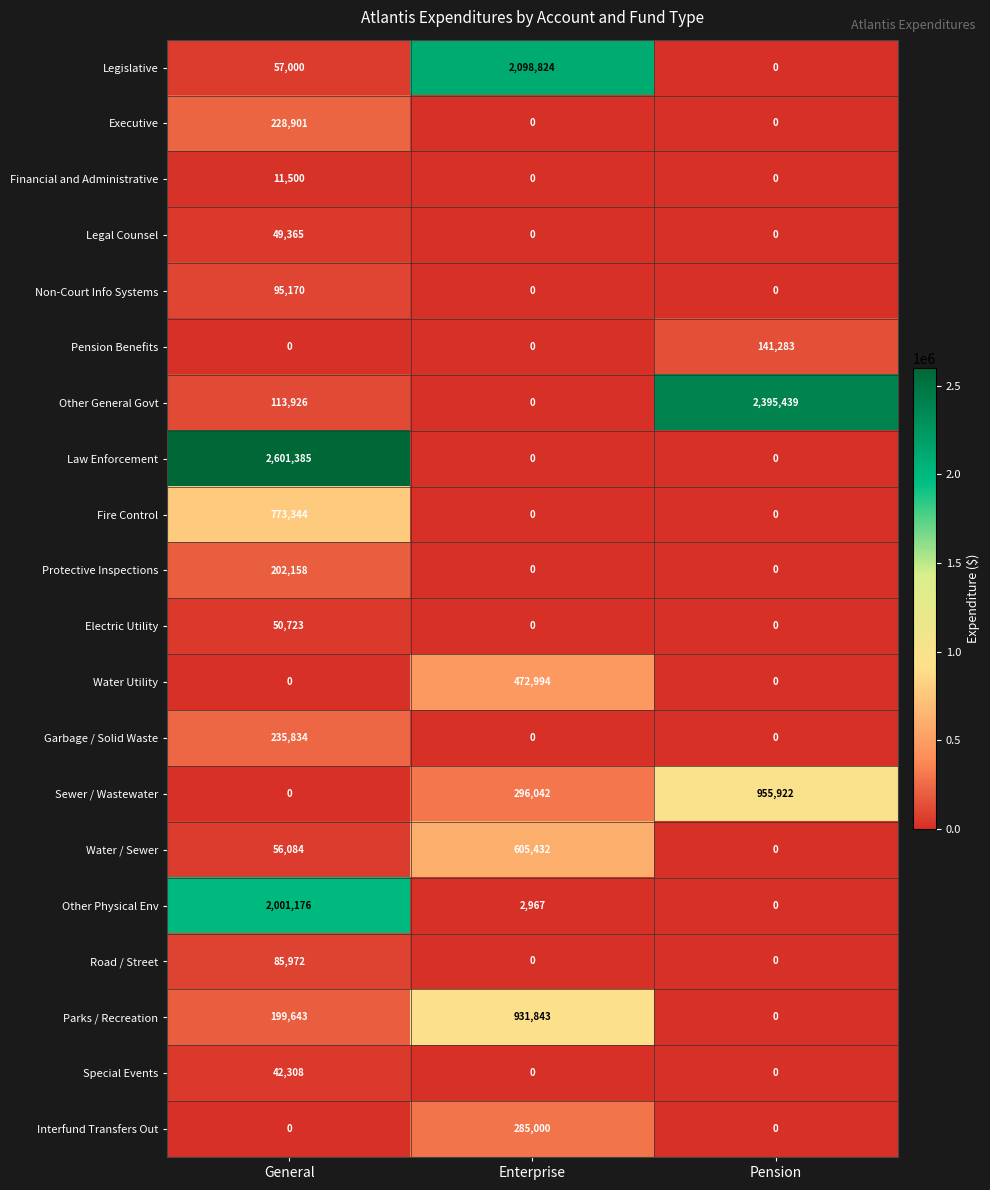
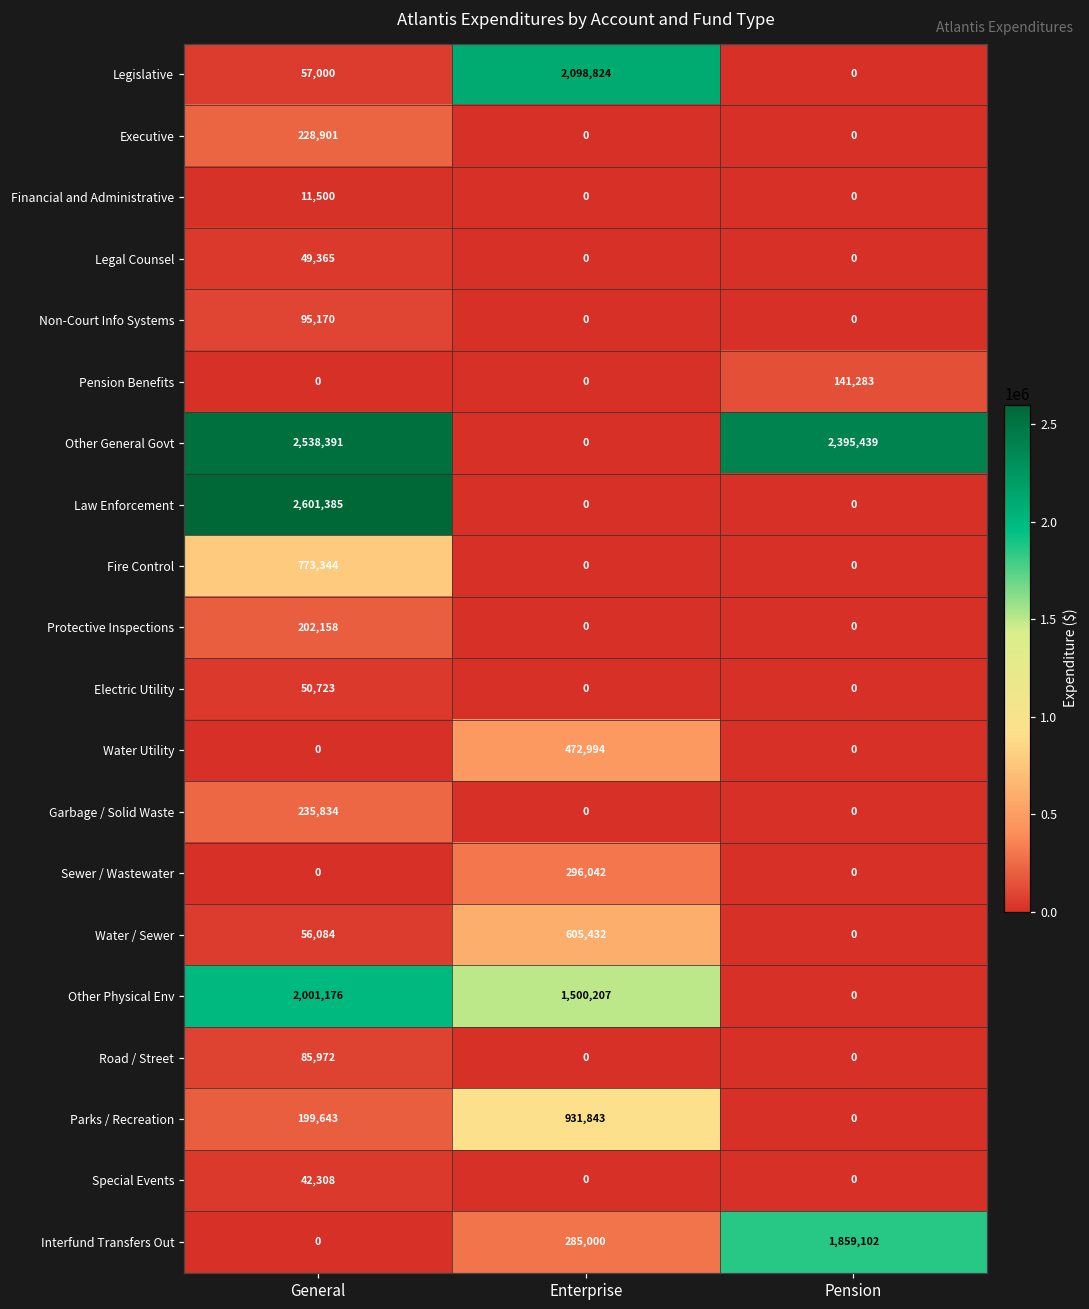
Other General Govt, General: 113,926 -> 2,538,391
Sewer / Wastewater, Pension: 955,922 -> 0
Other Physical Env, Enterprise: 2,967 -> 1,500,207
Interfund Transfers Out, Pension: 0 -> 1,859,102
